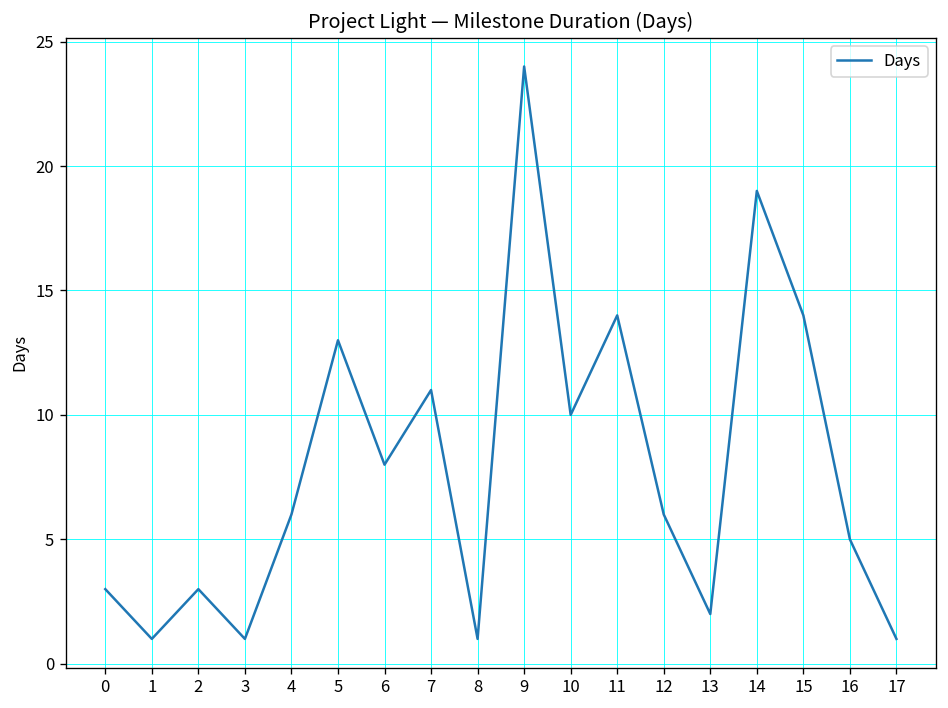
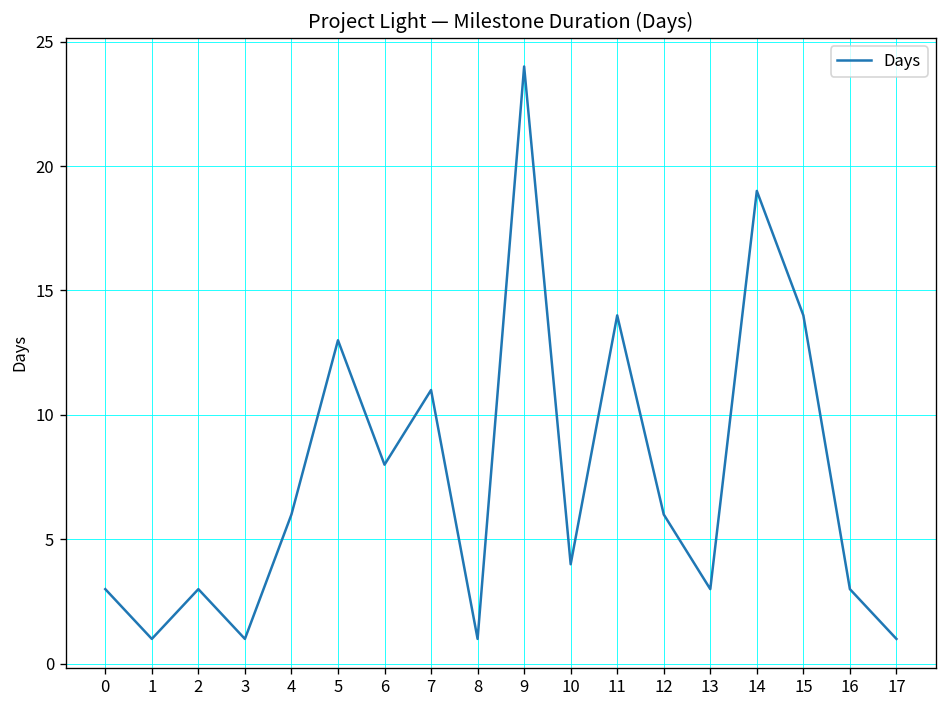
10: 10 -> 4
13: 2 -> 3
16: 5 -> 3
